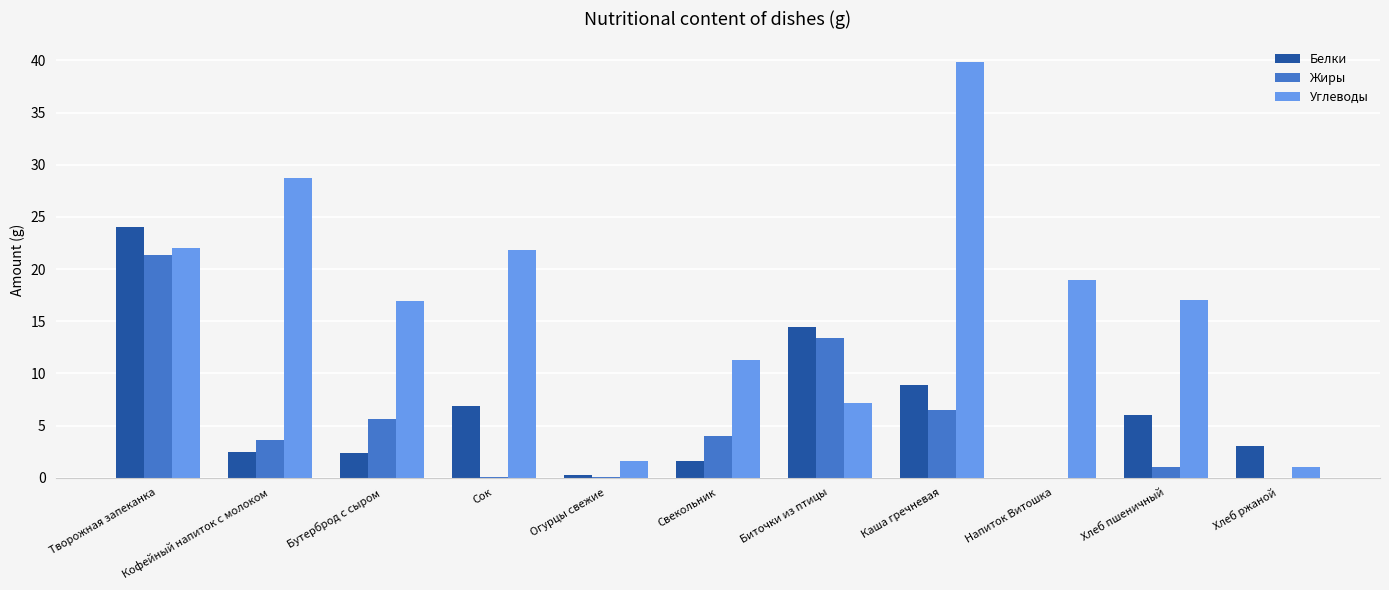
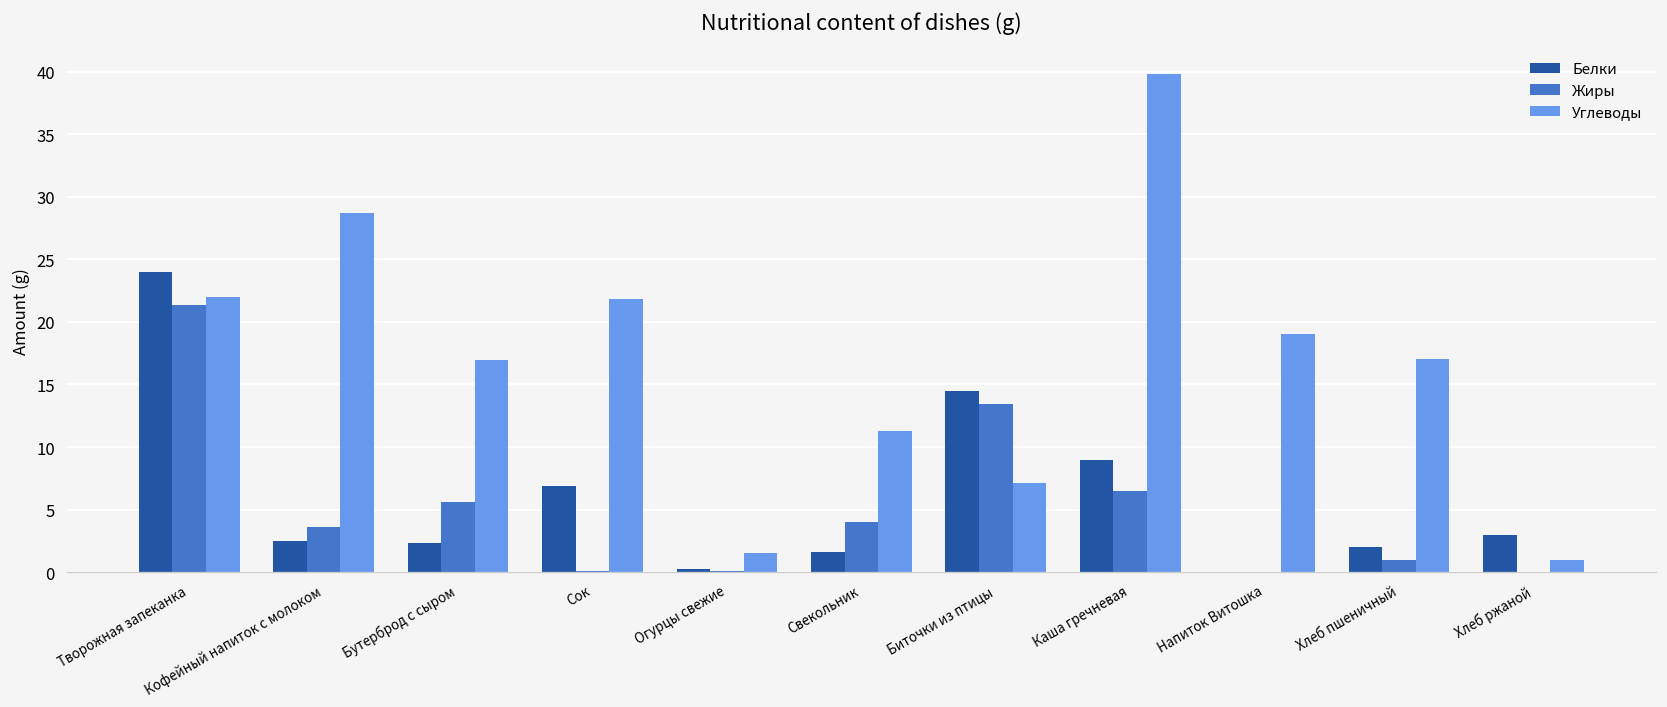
Белки, Хлеб пшеничный: 6 -> 2
